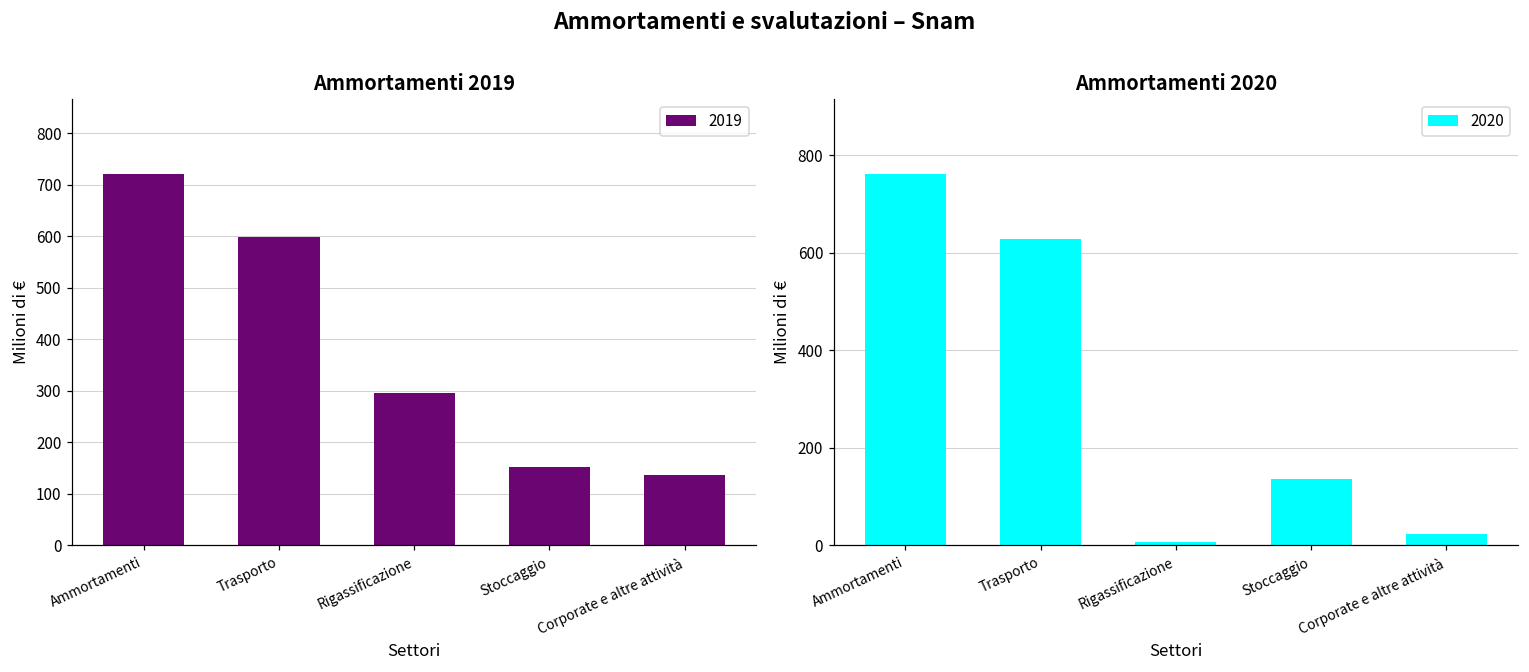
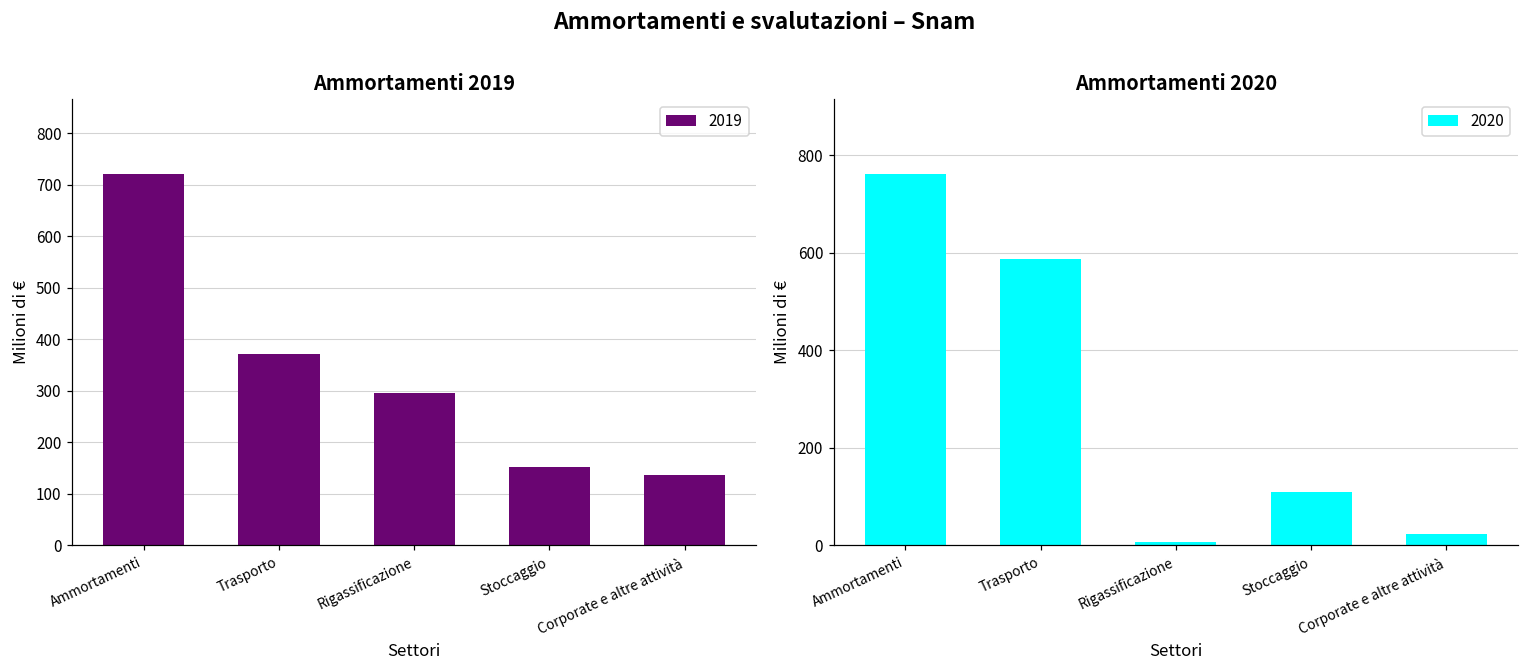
Ammortamenti 2019, Trasporto: 600 -> 370
Ammortamenti 2020, Trasporto: 630 -> 590
Ammortamenti 2020, Stoccaggio: 140 -> 110
